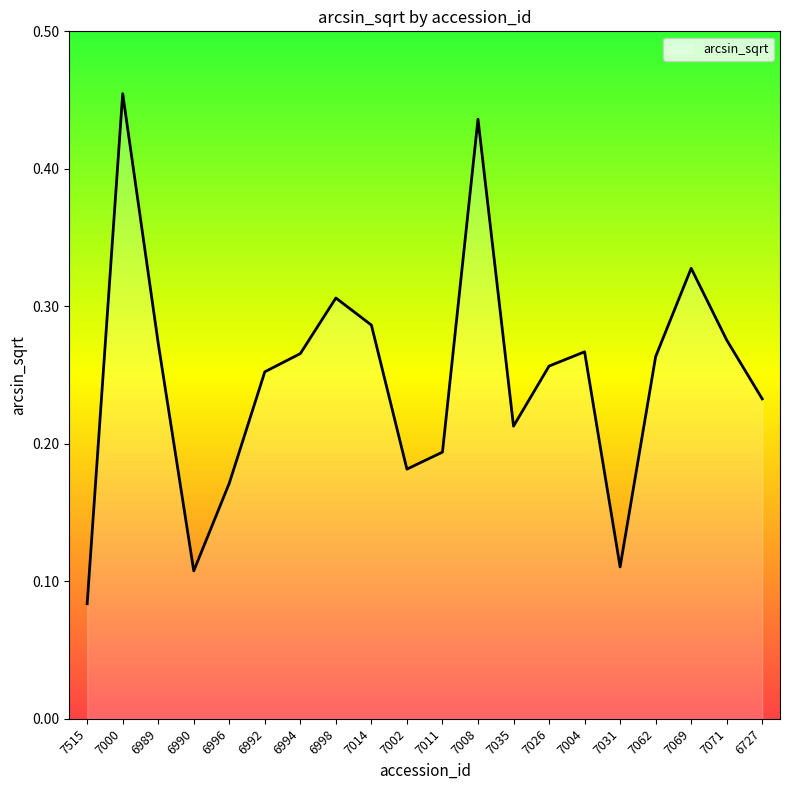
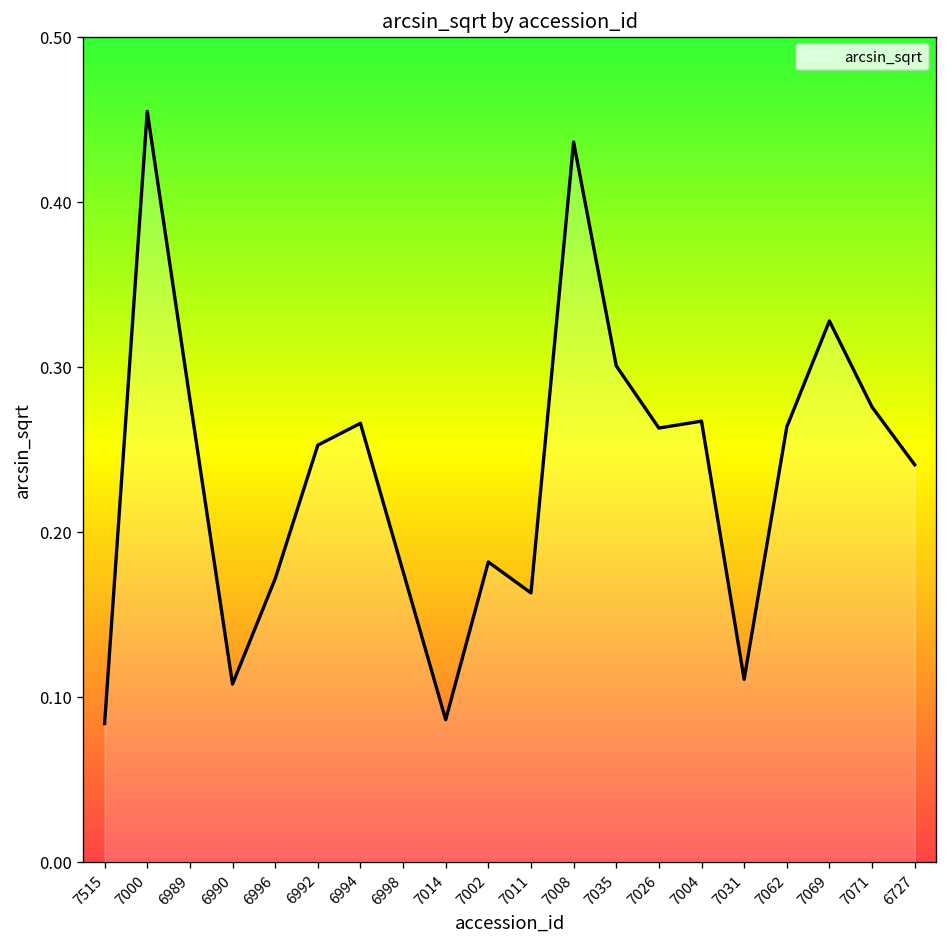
6989: 0.273 -> 0.280
6998: 0.306 -> 0.176
7014: 0.286 -> 0.086
7011: 0.194 -> 0.163
7035: 0.213 -> 0.300
7026: 0.257 -> 0.263
6727: 0.233 -> 0.240
